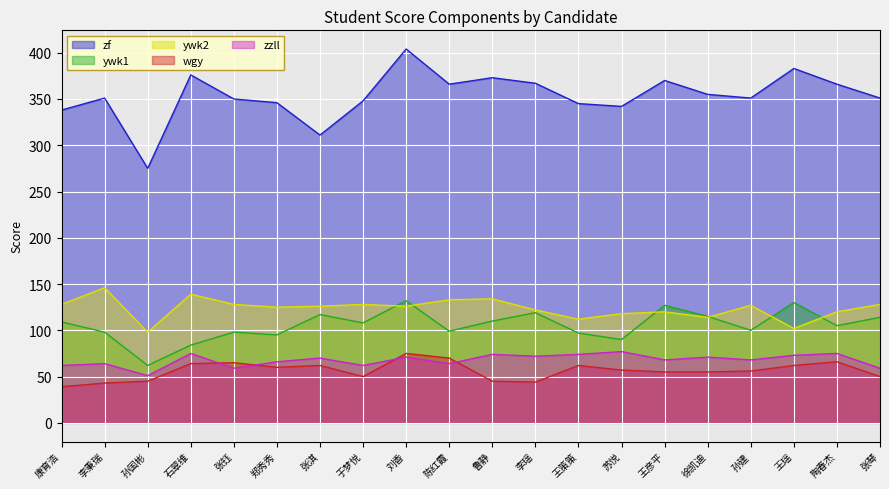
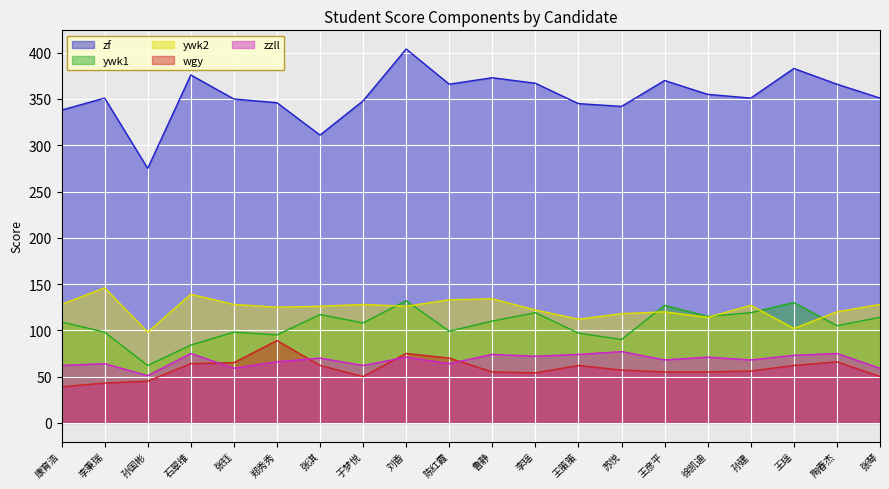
wgy, 郑秀秀: 60 -> 90
wgy, 鲁静: 50 -> 60
wgy, 李瑶: 40 -> 50
ywk1, 孙建: 100 -> 120
